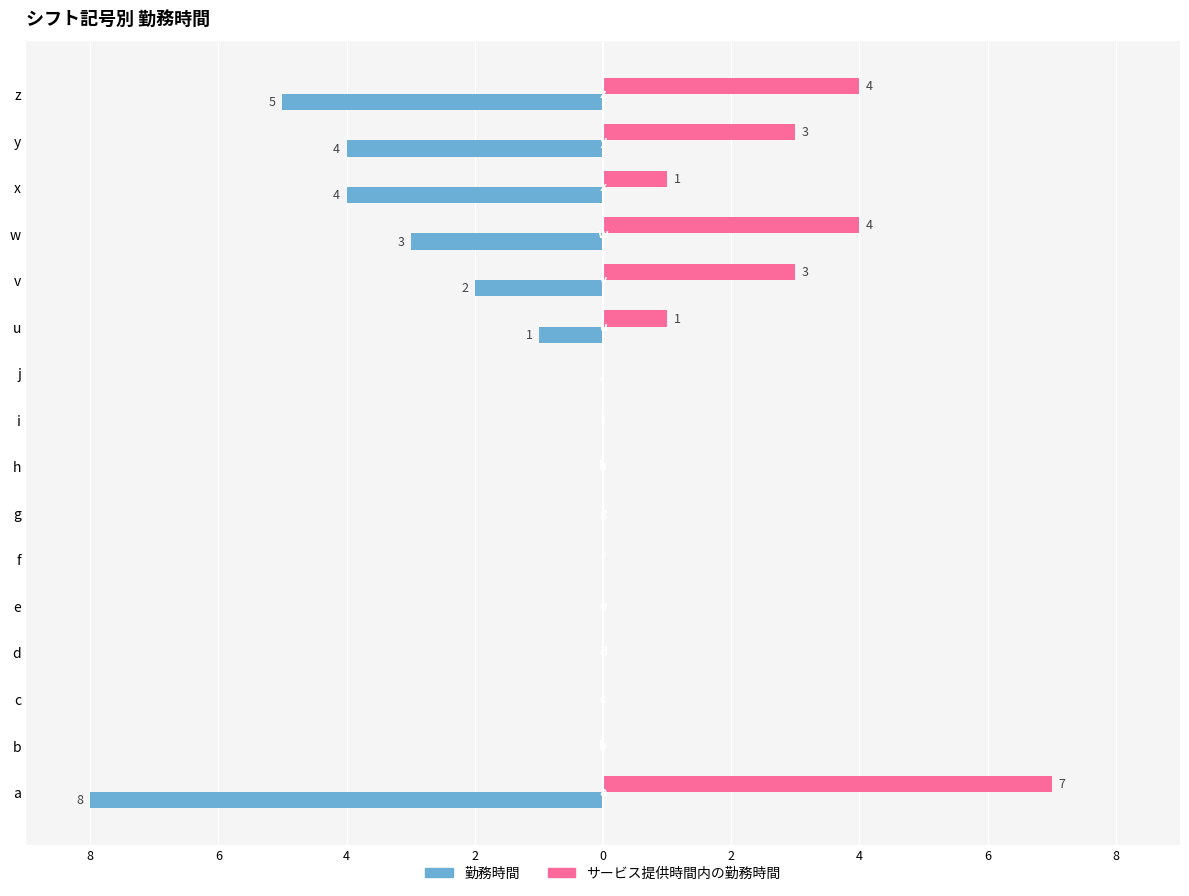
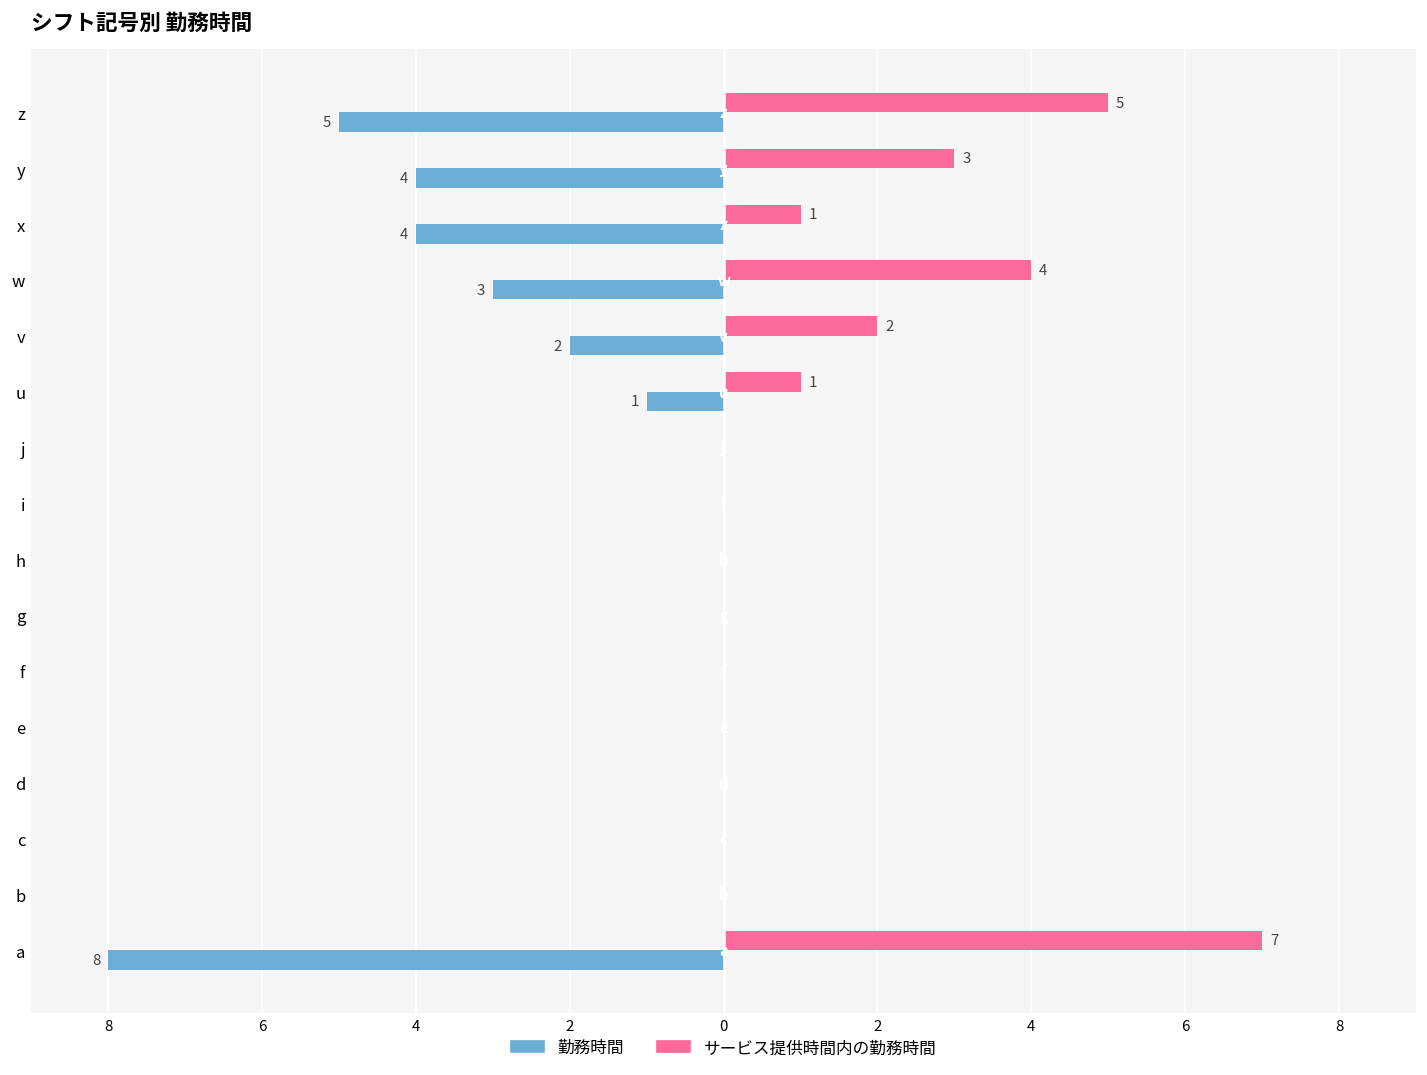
サービス提供時間内の勤務時間, z: 4 -> 5
サービス提供時間内の勤務時間, v: 3 -> 2
